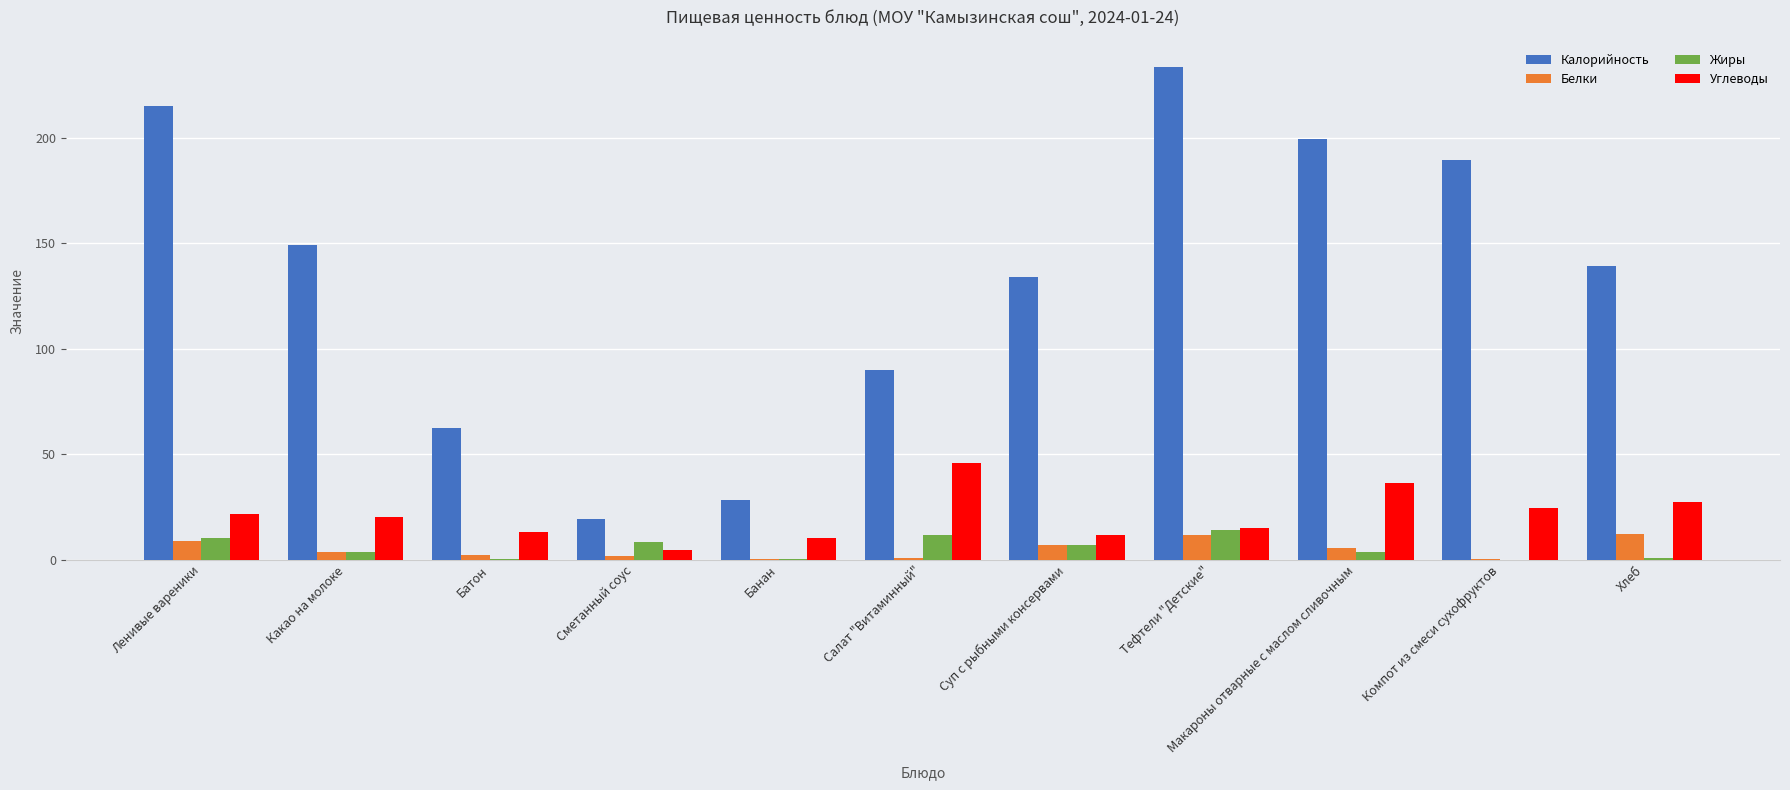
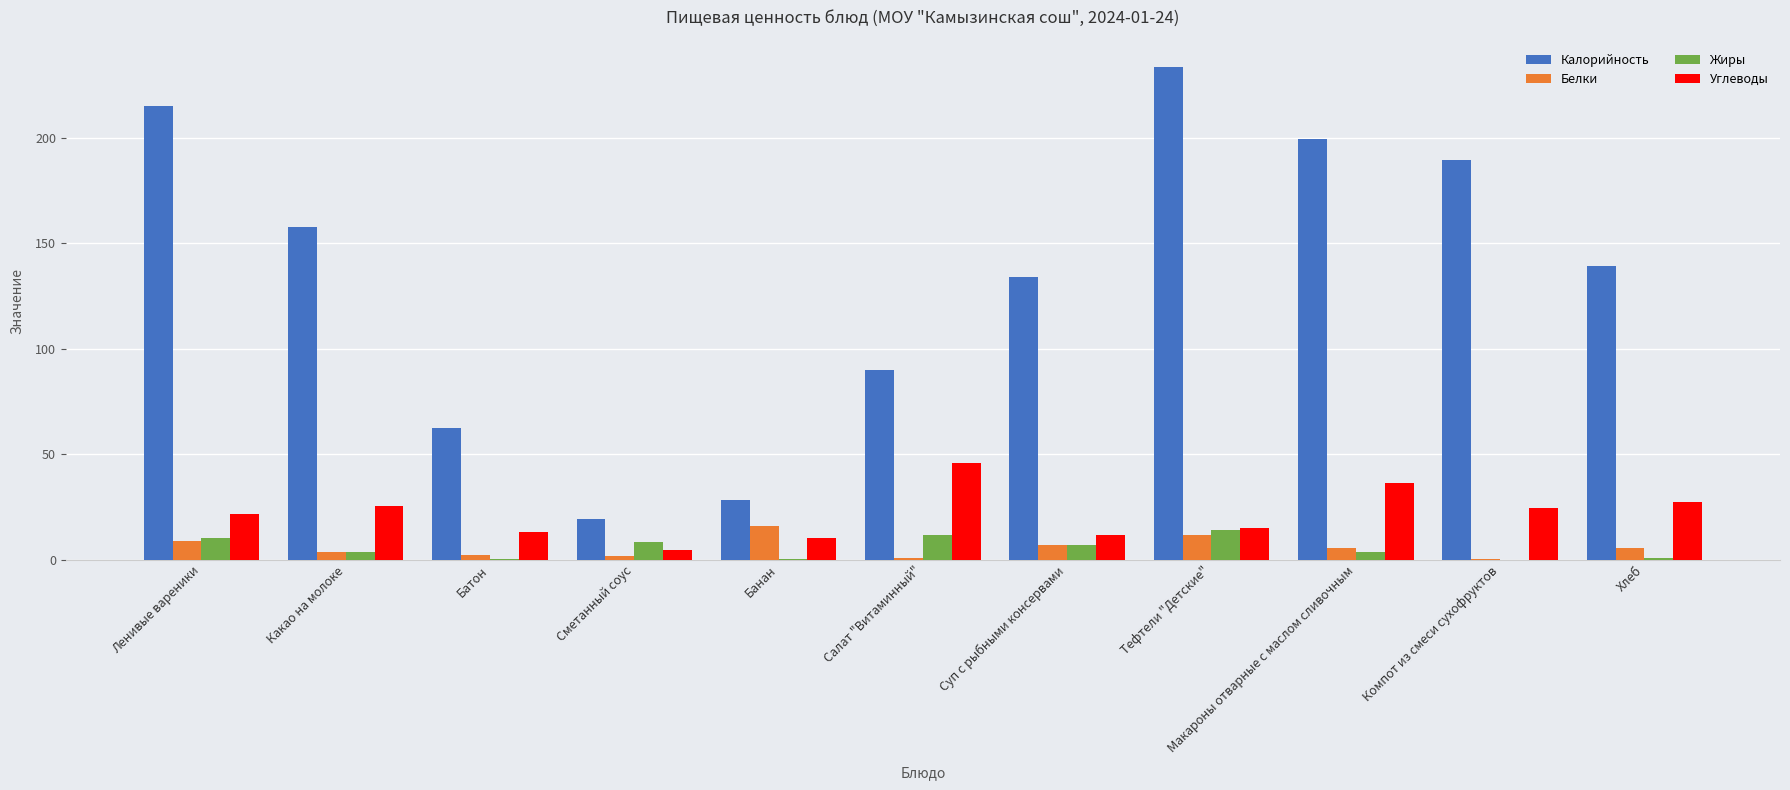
Калорийность, Какао на молоке: 149 -> 158
Углеводы, Какао на молоке: 20 -> 26
Белки, Банан: 0 -> 16
Белки, Хлеб: 12 -> 6
